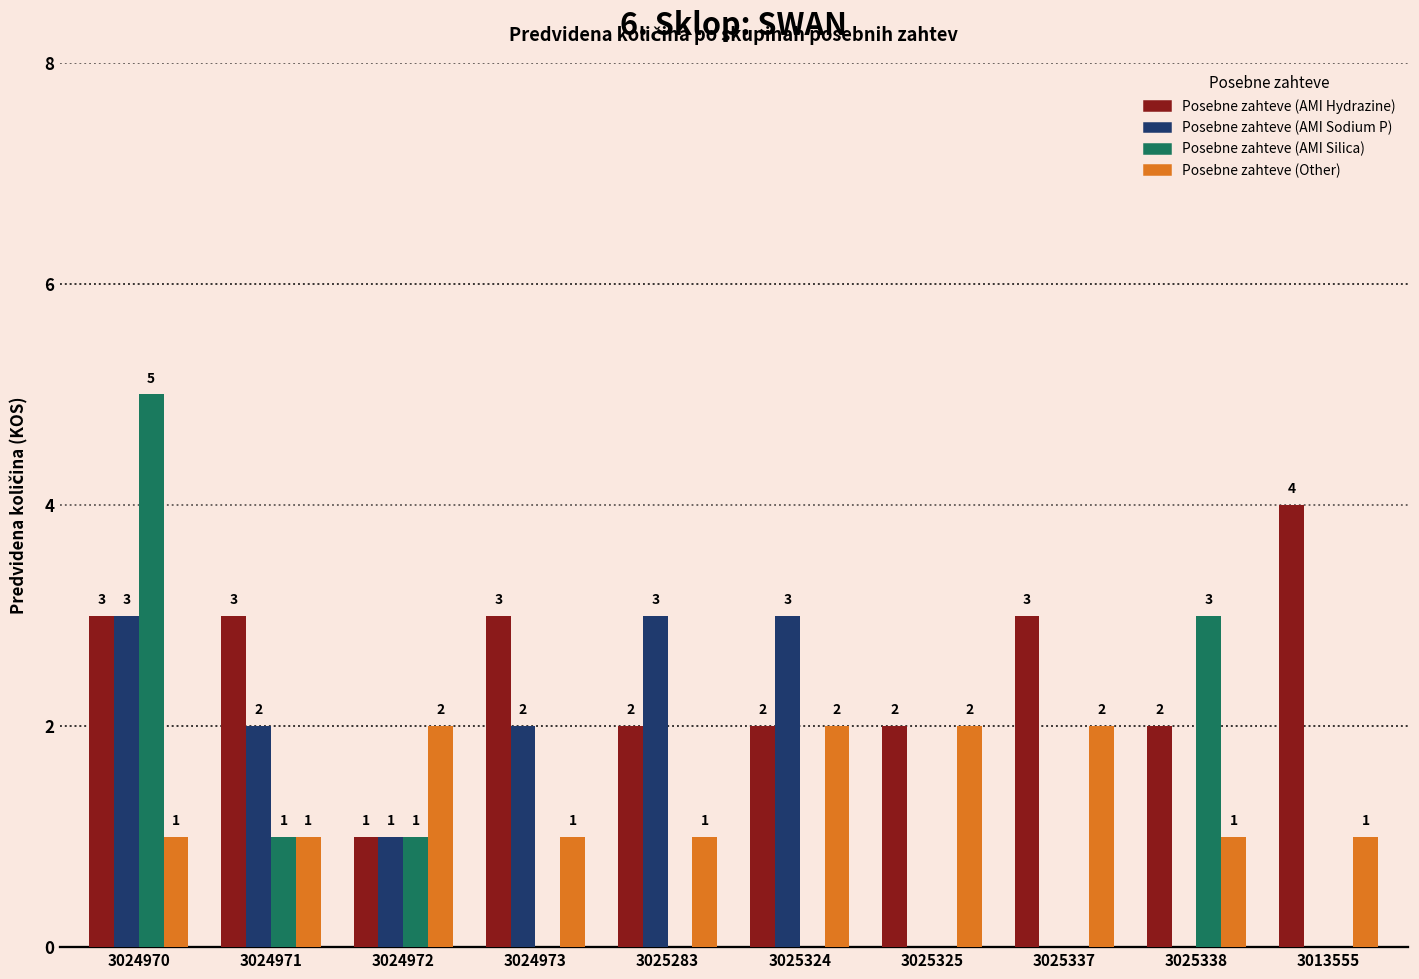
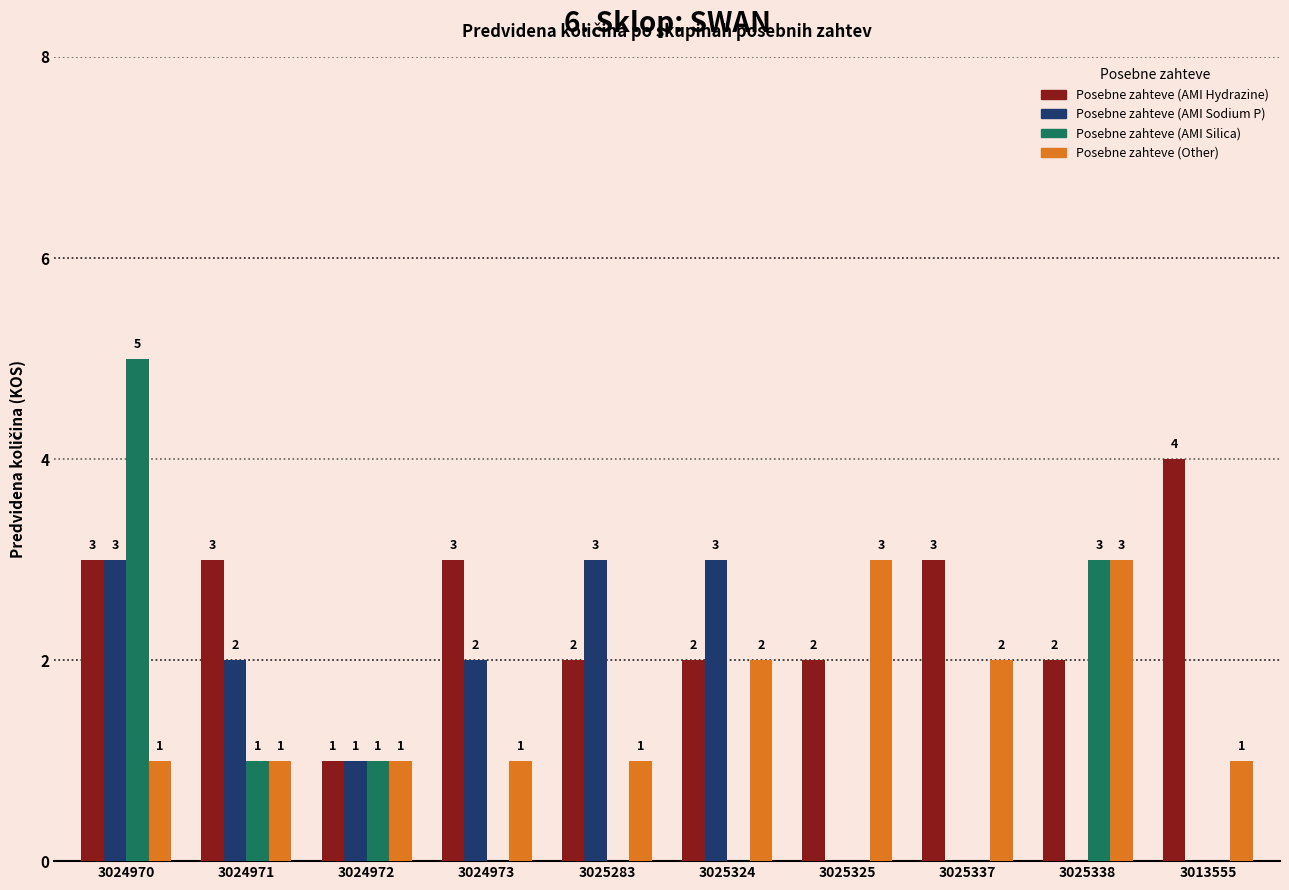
Posebne zahteve (Other), 3024972: 2 -> 1
Posebne zahteve (Other), 3025325: 2 -> 3
Posebne zahteve (Other), 3025338: 1 -> 3
